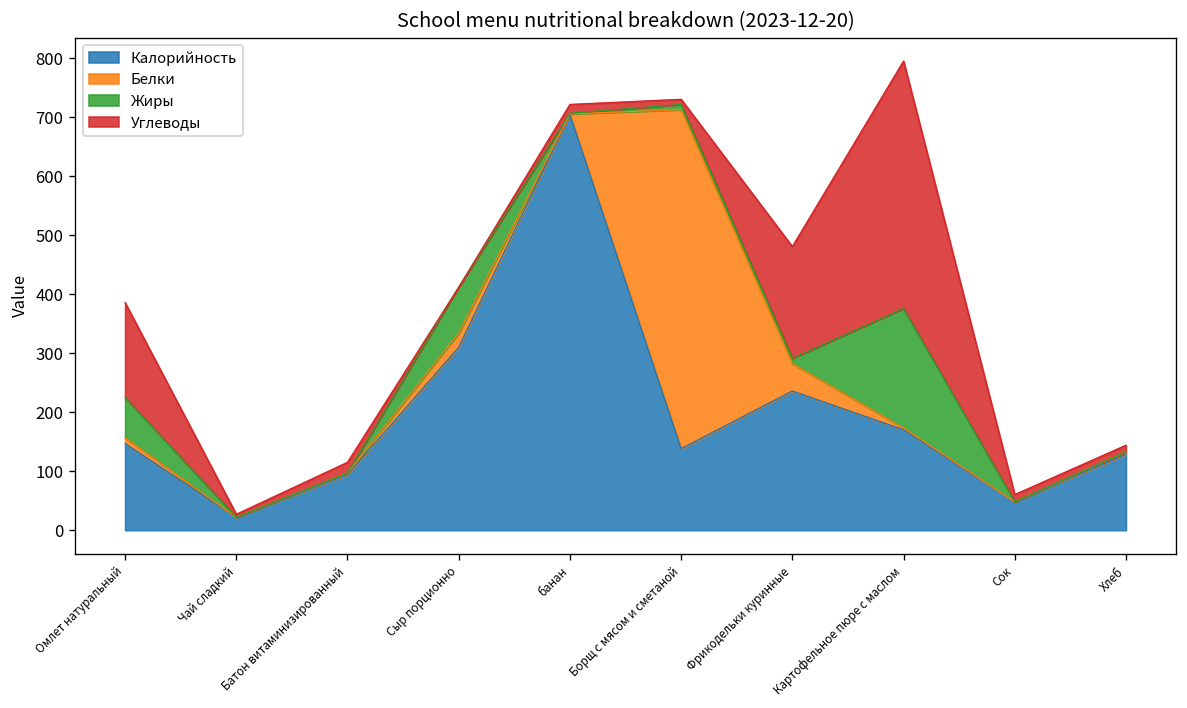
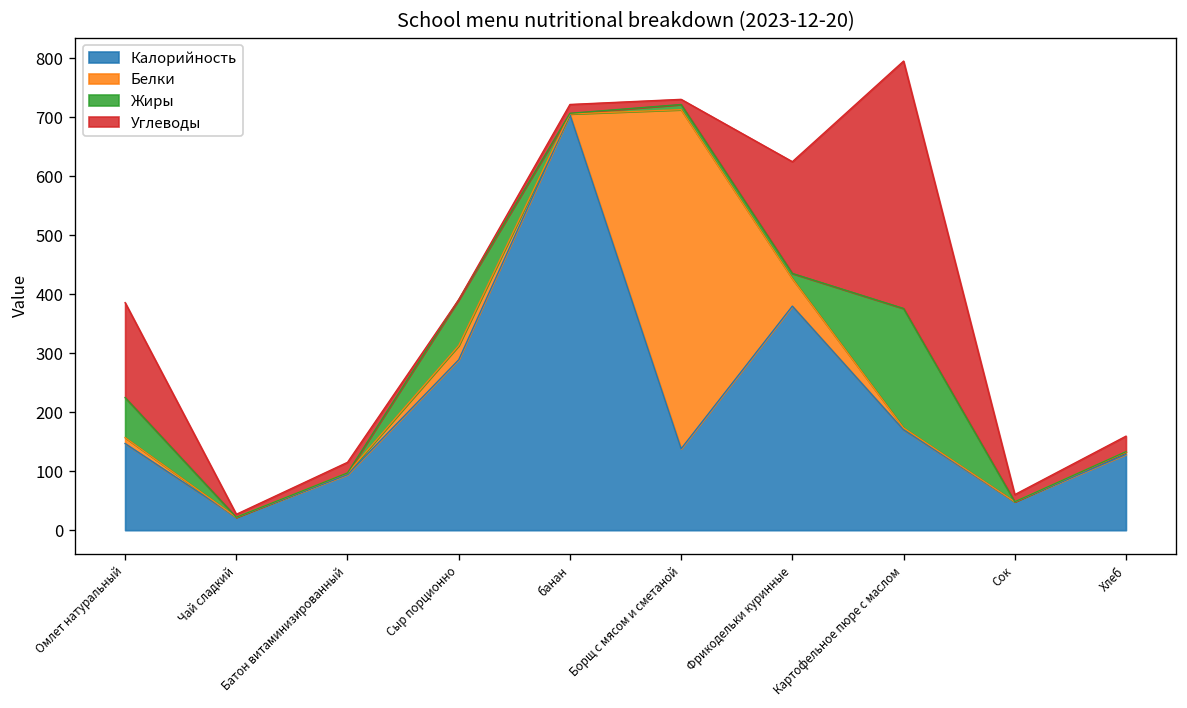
Калорийность, Сыр порционно: 310 -> 290
Калорийность, Фрикодельки куринные: 240 -> 380
Углеводы, Хлеб: 10 -> 30
